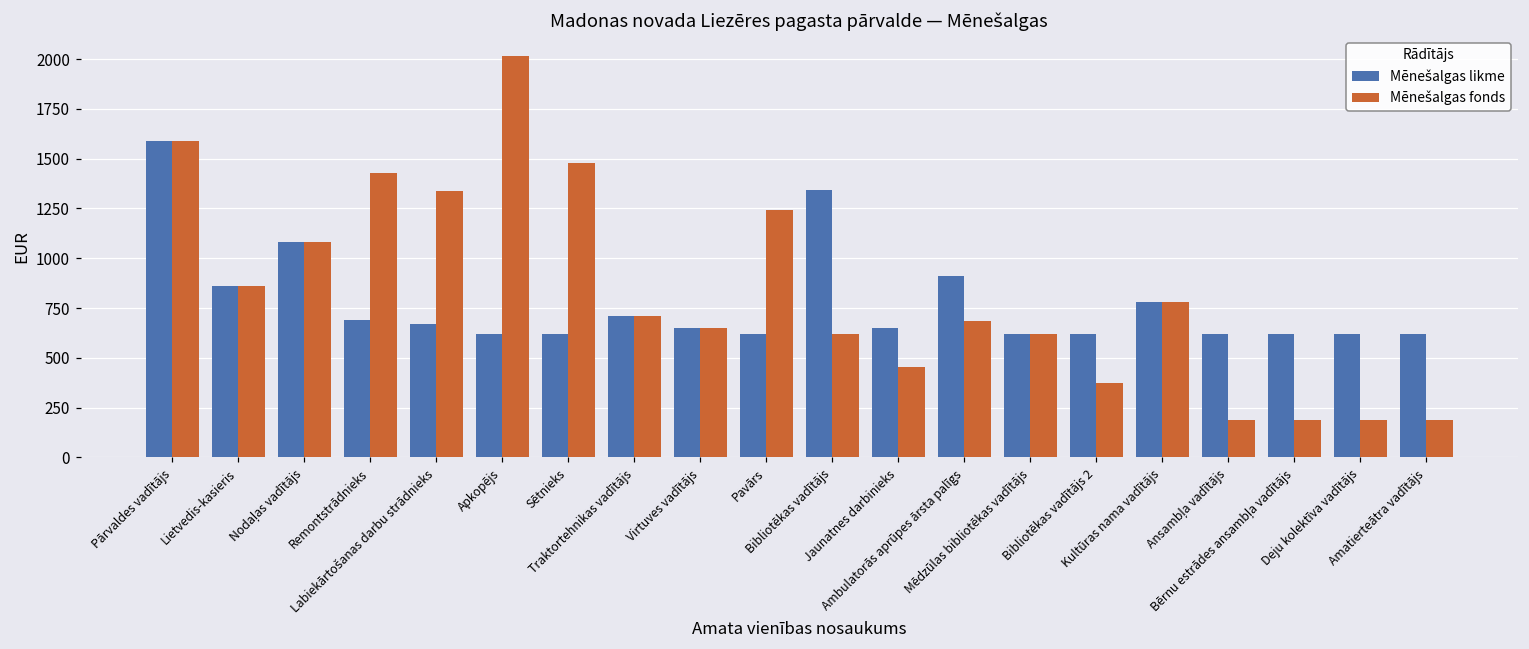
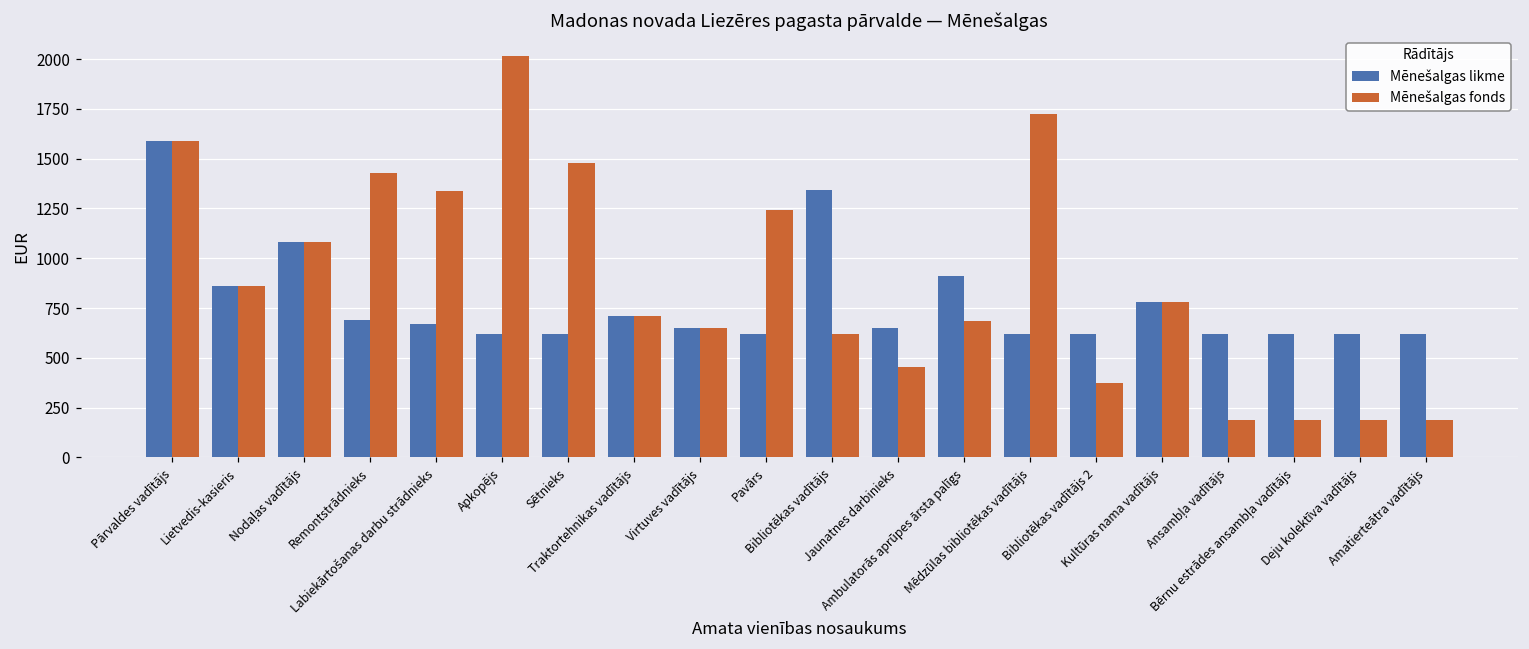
Mēnešalgas fonds, Mēdzūlas bibliotēkas vadītājs: 620 -> 1730
